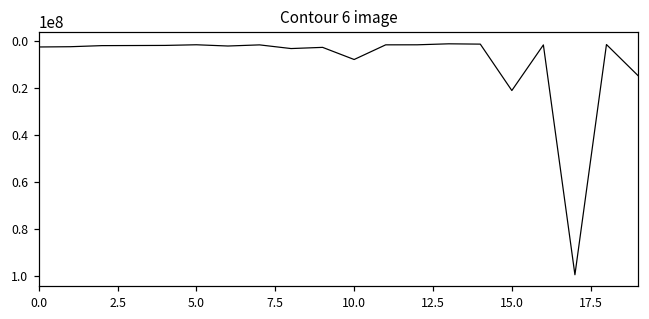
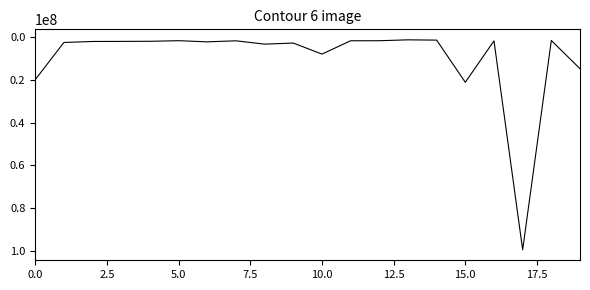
0.0: 3000000 -> 20000000
